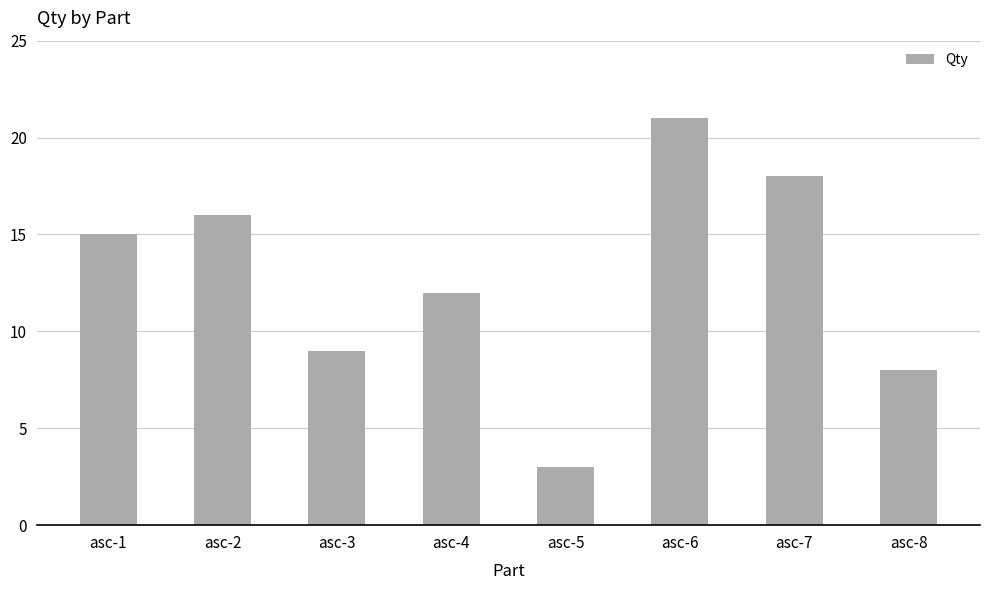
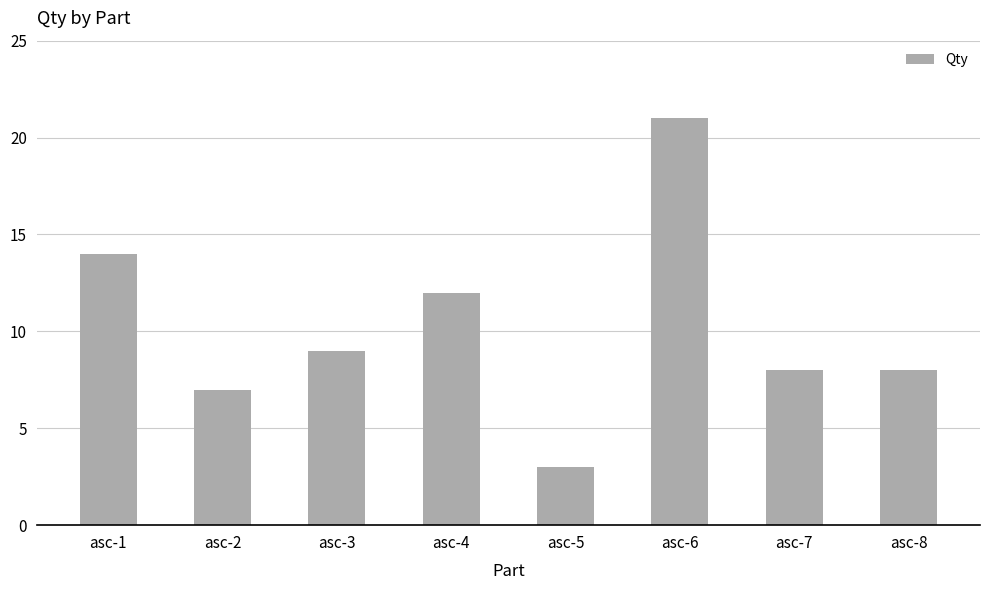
asc-1: 15 -> 14
asc-2: 16 -> 7
asc-7: 18 -> 8
